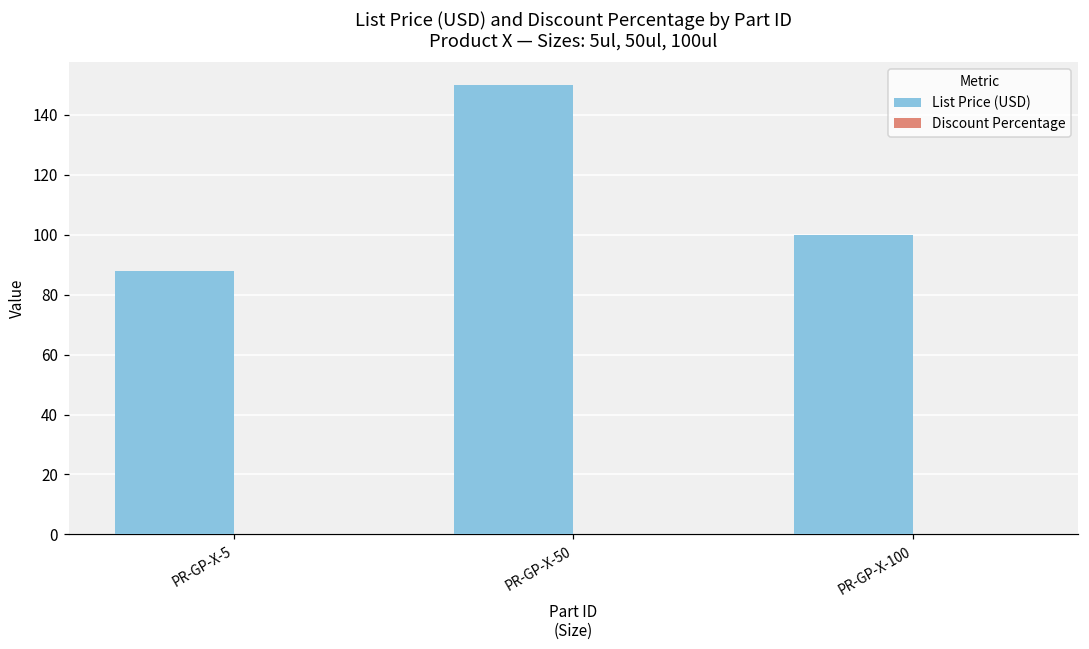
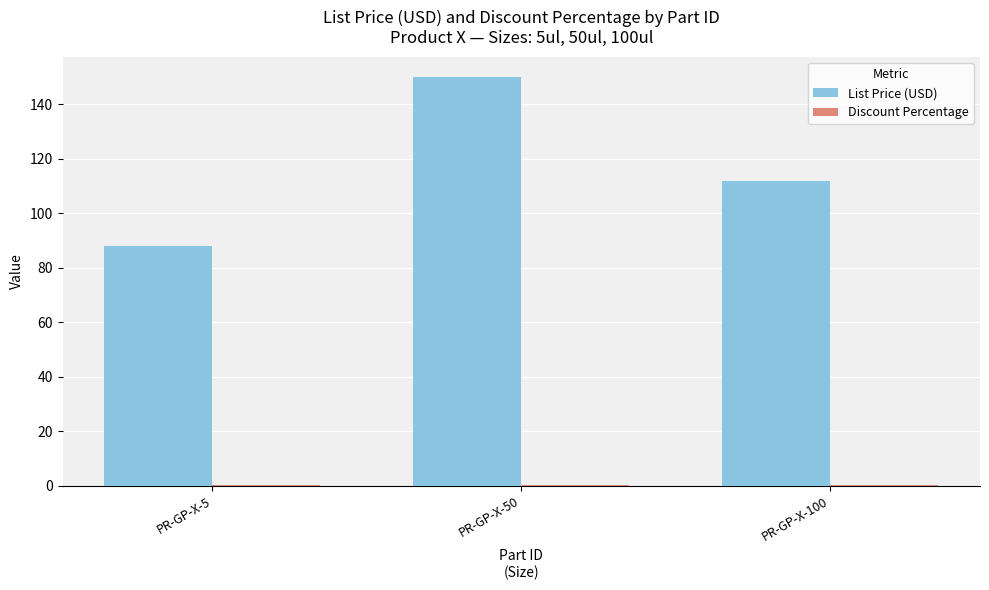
List Price (USD), PR-GP-X-100: 100 -> 112
